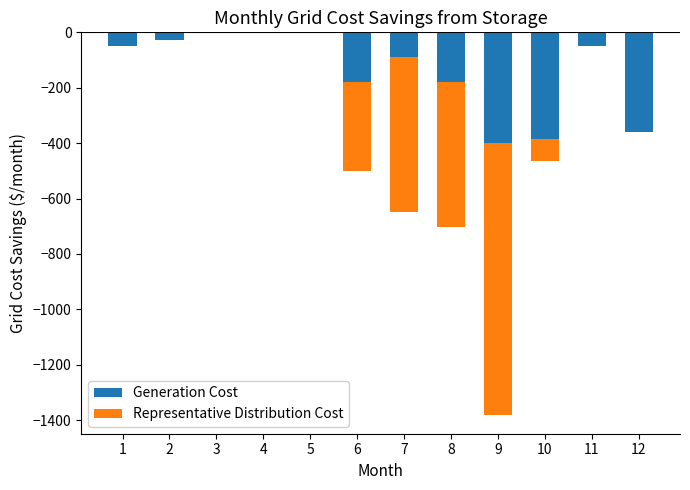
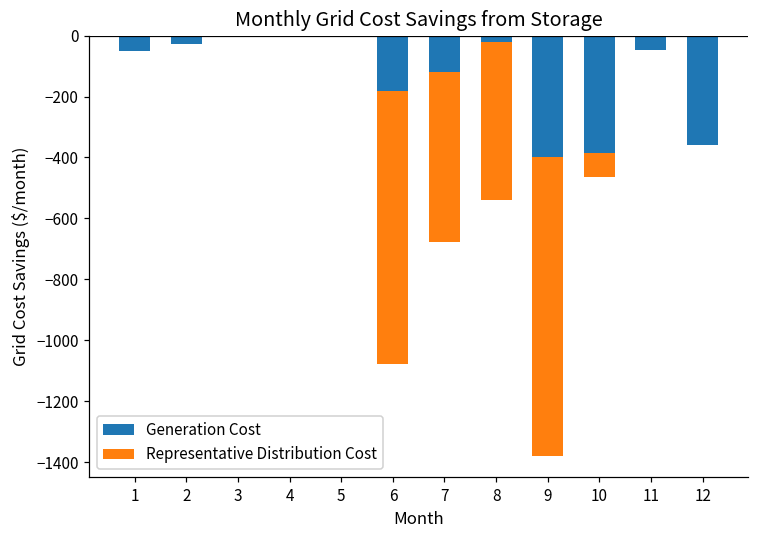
Representative Distribution Cost, 6: -320 -> -900
Generation Cost, 7: -90 -> -120
Generation Cost, 8: -180 -> -20
